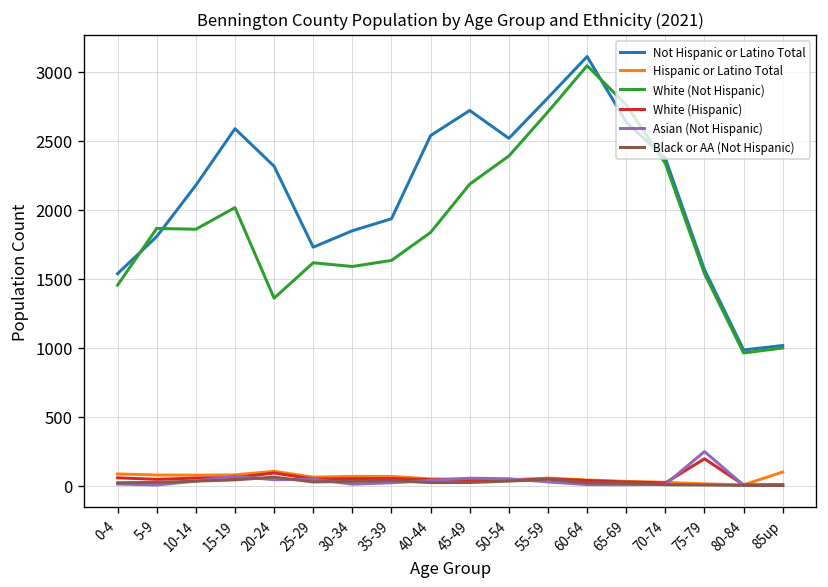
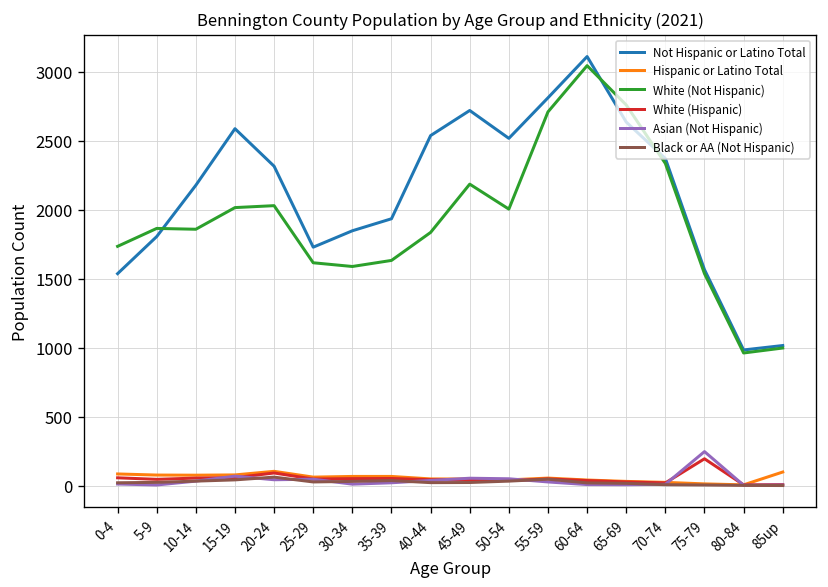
White (Not Hispanic), 0-4: 1460 -> 1740
White (Not Hispanic), 20-24: 1360 -> 2030
White (Not Hispanic), 50-54: 2390 -> 2010
